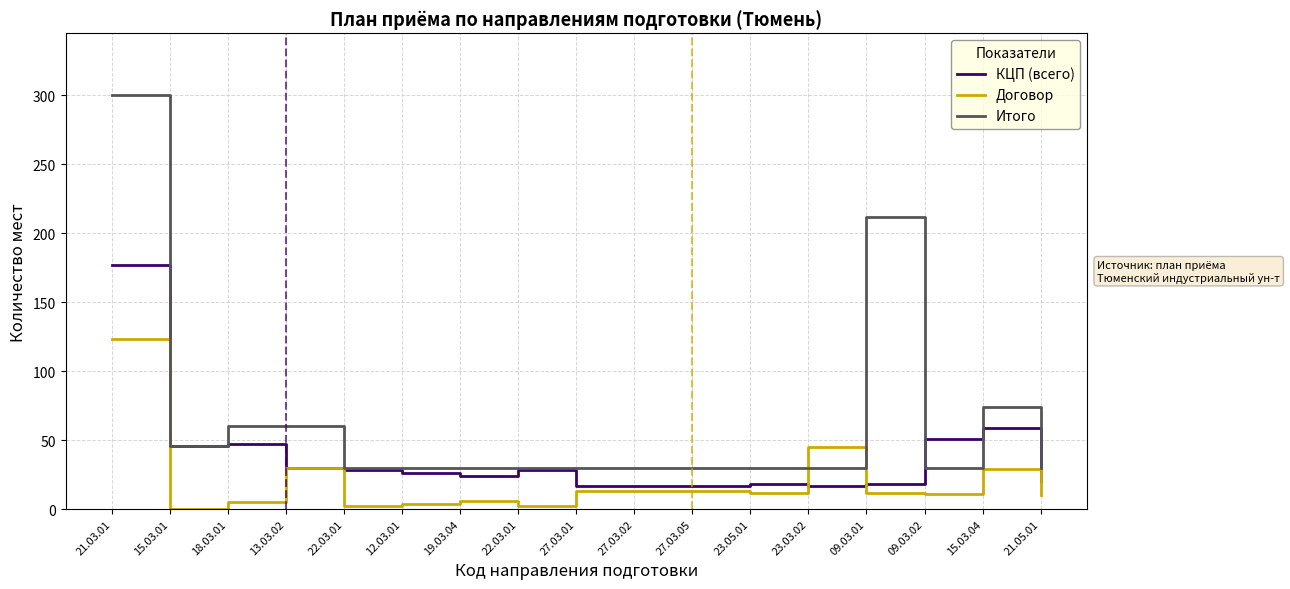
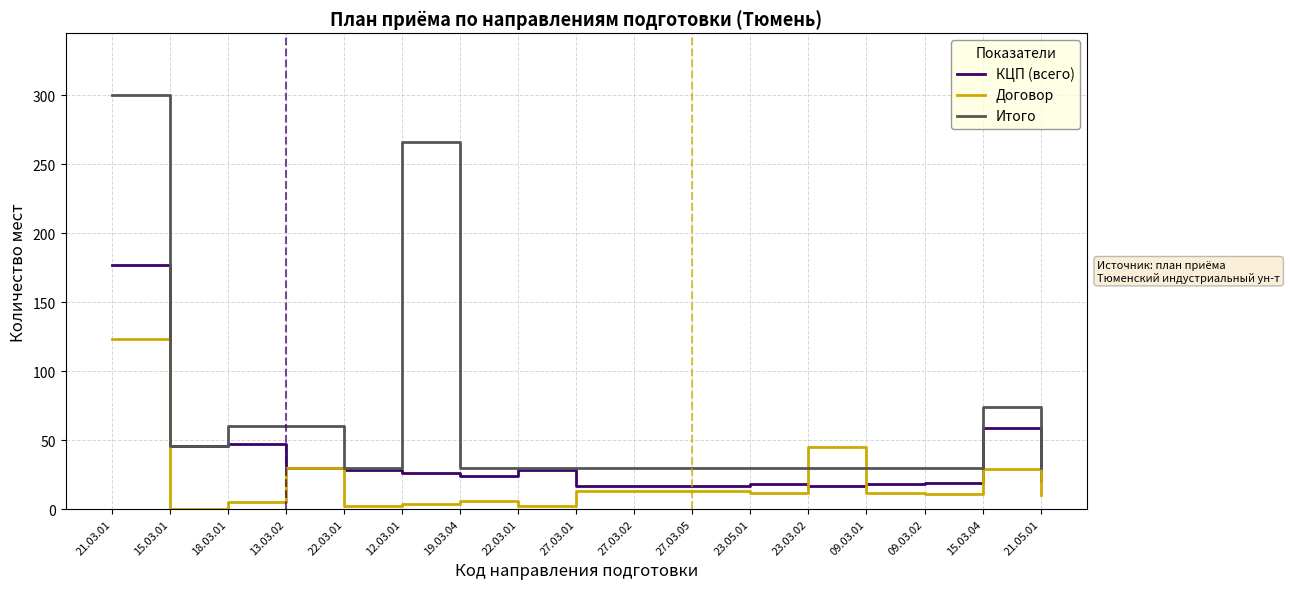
Итого, 12.03.01: 30 -> 266
Итого, 09.03.01: 212 -> 30
КЦП (всего), 09.03.02: 51 -> 19
